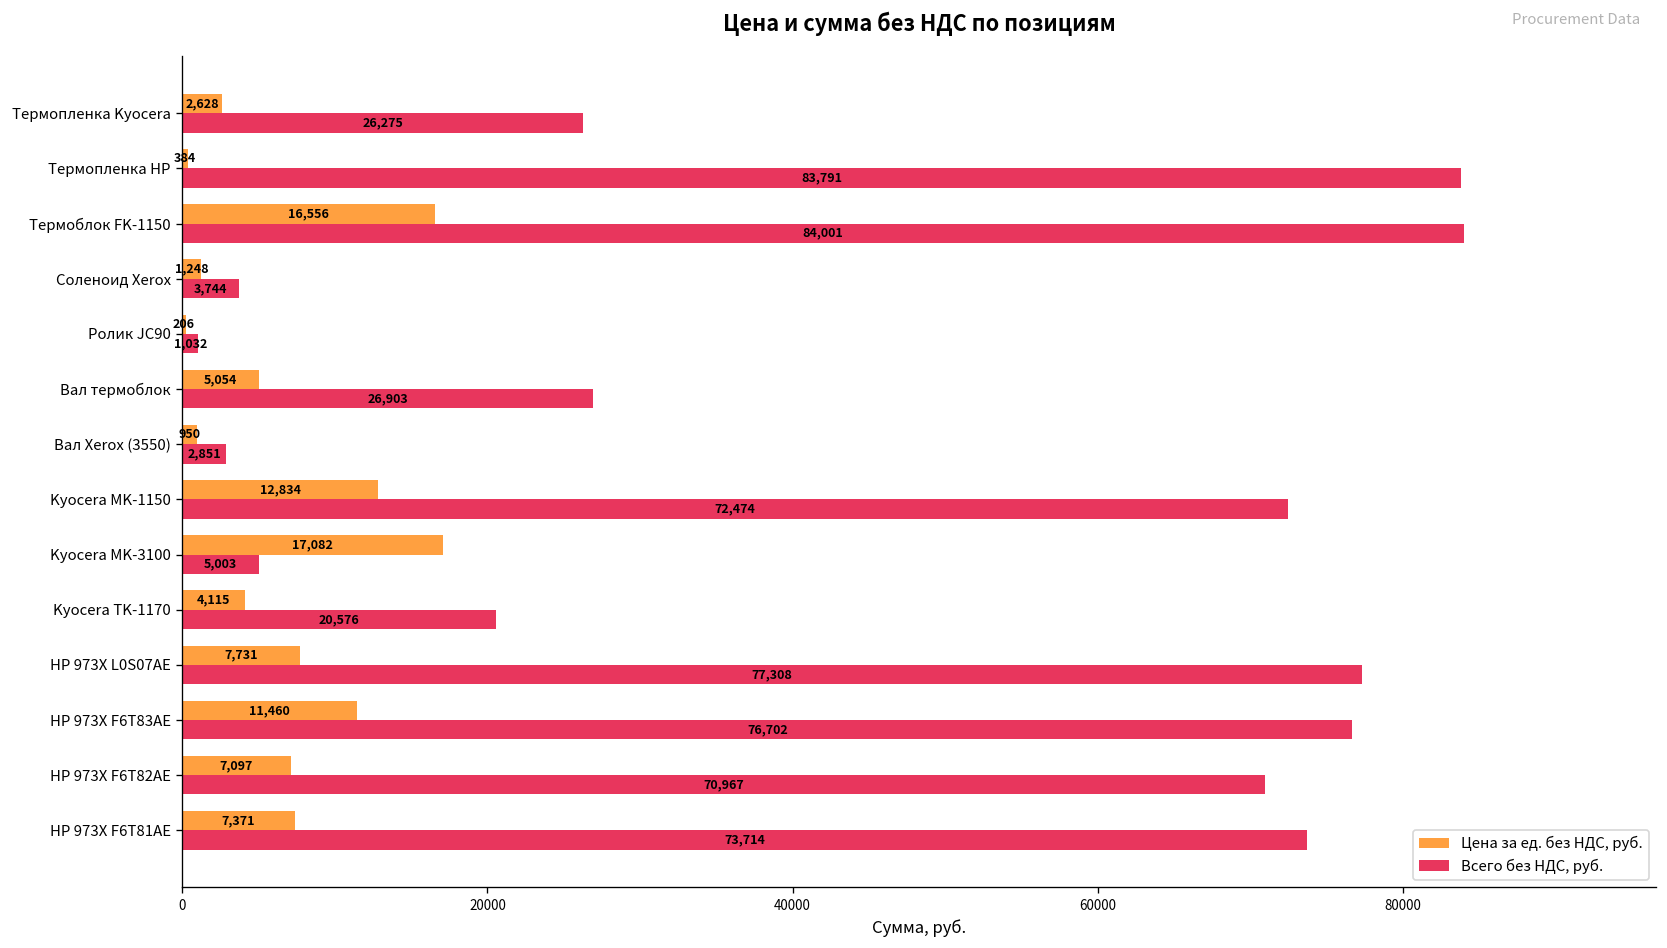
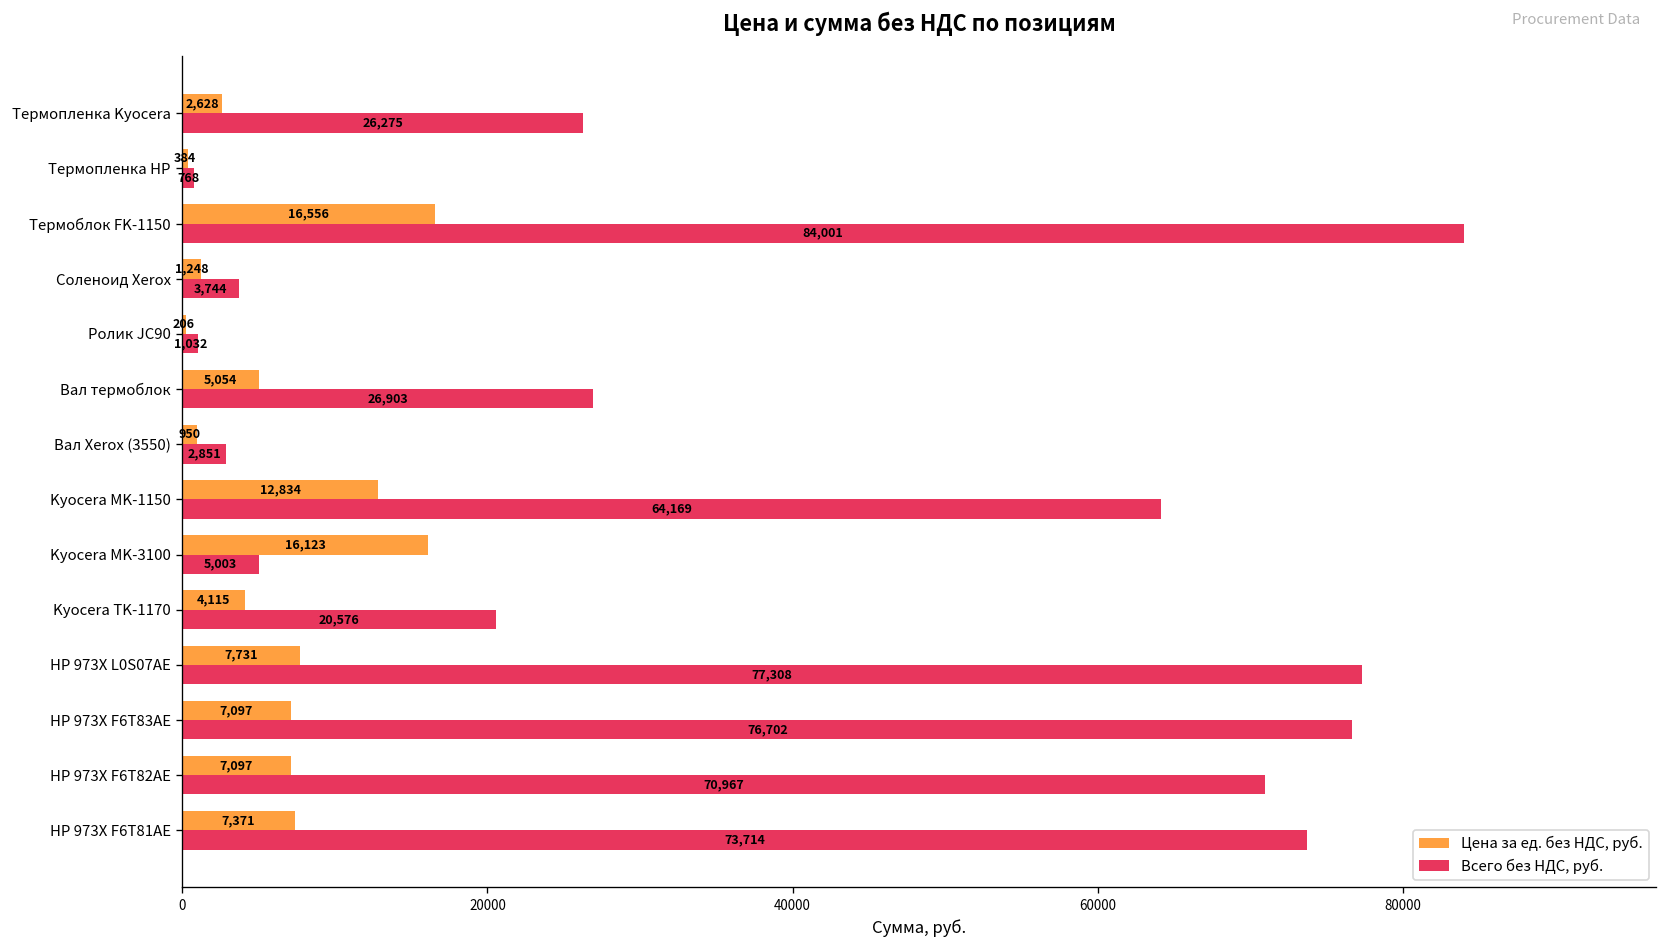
Всего без НДС, руб., Термопленка HP: 83,791 -> 768
Всего без НДС, руб., Kyocera MK-1150: 72,474 -> 64,169
Цена за ед. без НДС, руб., Kyocera MK-3100: 17,082 -> 16,123
Цена за ед. без НДС, руб., HP 973X F6T83AE: 11,460 -> 7,097
